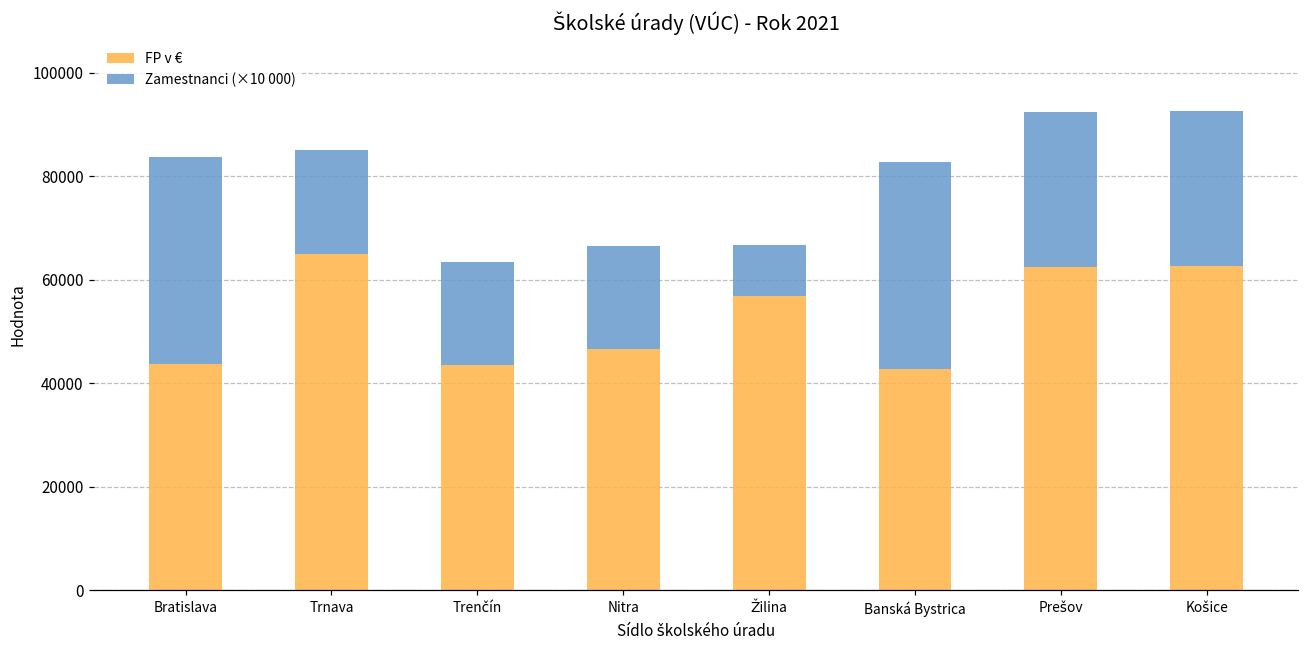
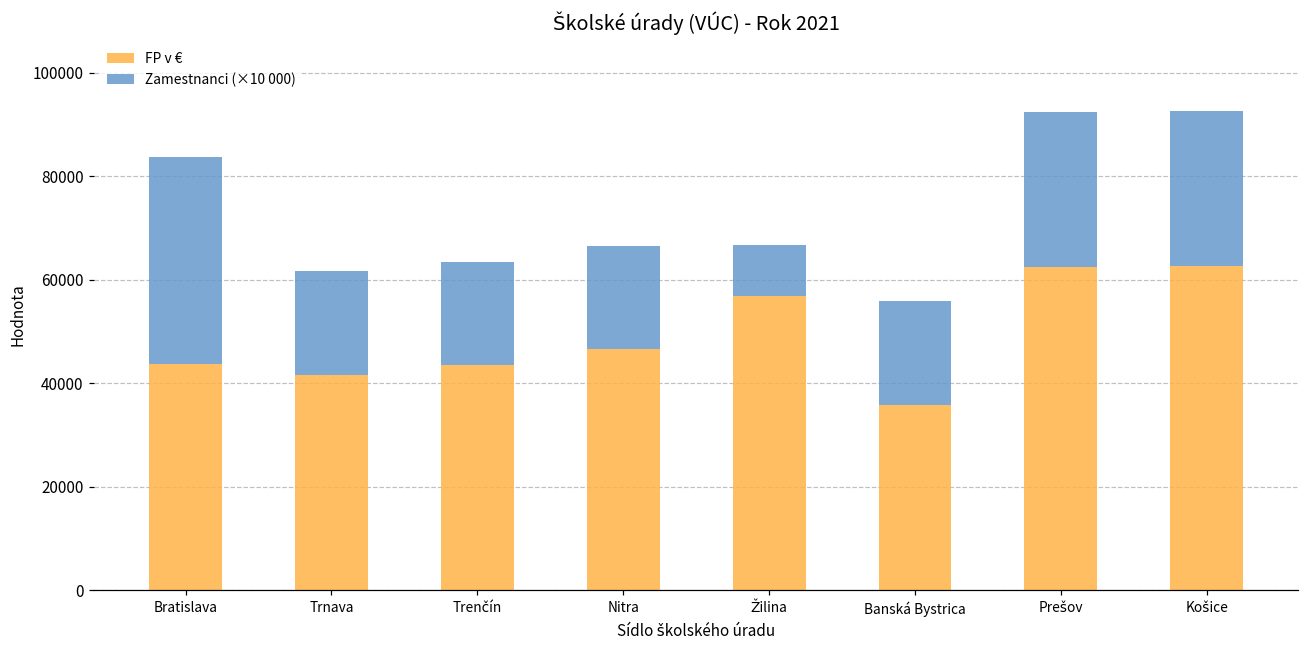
FP v €, Trnava: 65000 -> 42000
FP v €, Banská Bystrica: 43000 -> 36000
Zamestnanci (×10 000), Banská Bystrica: 40000 -> 20000
